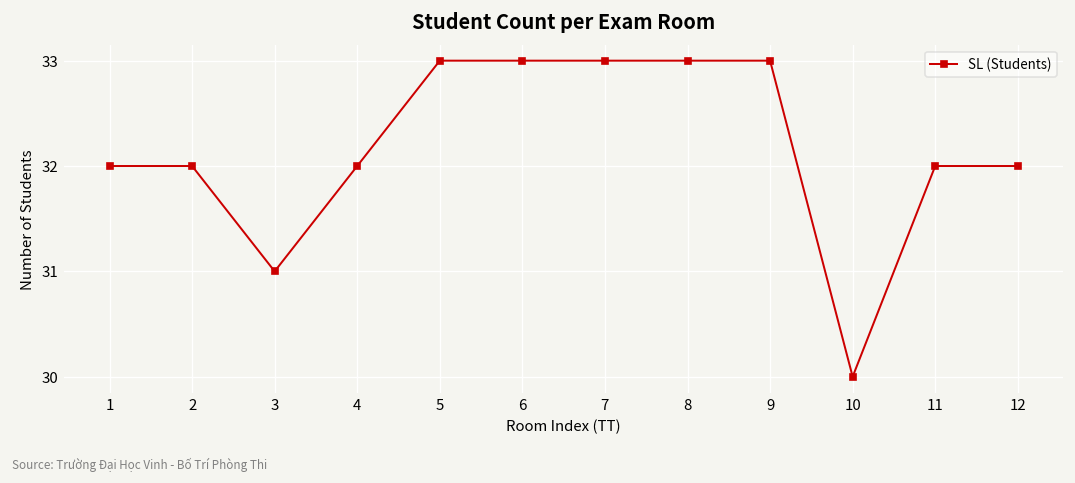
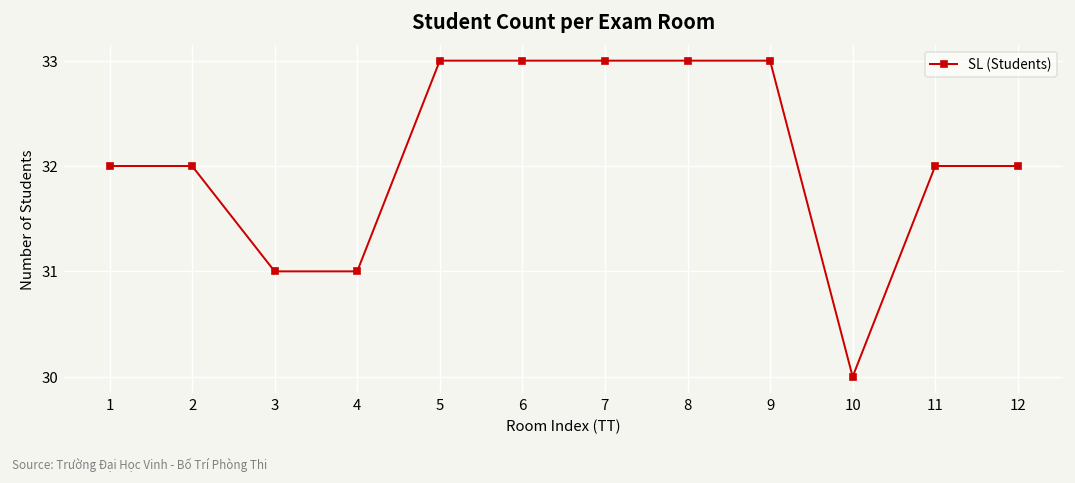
4: 32 -> 31
